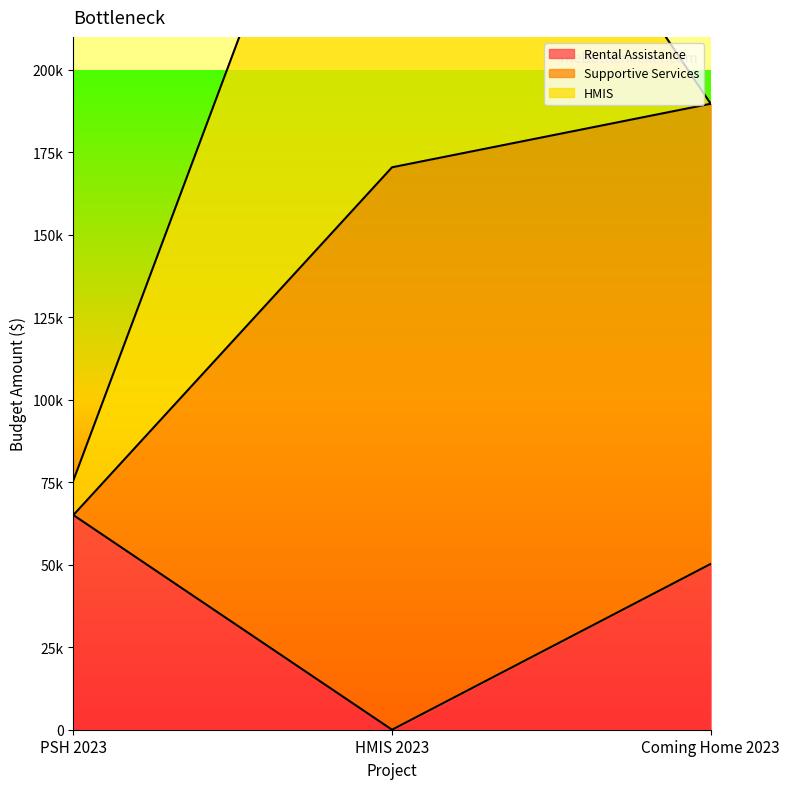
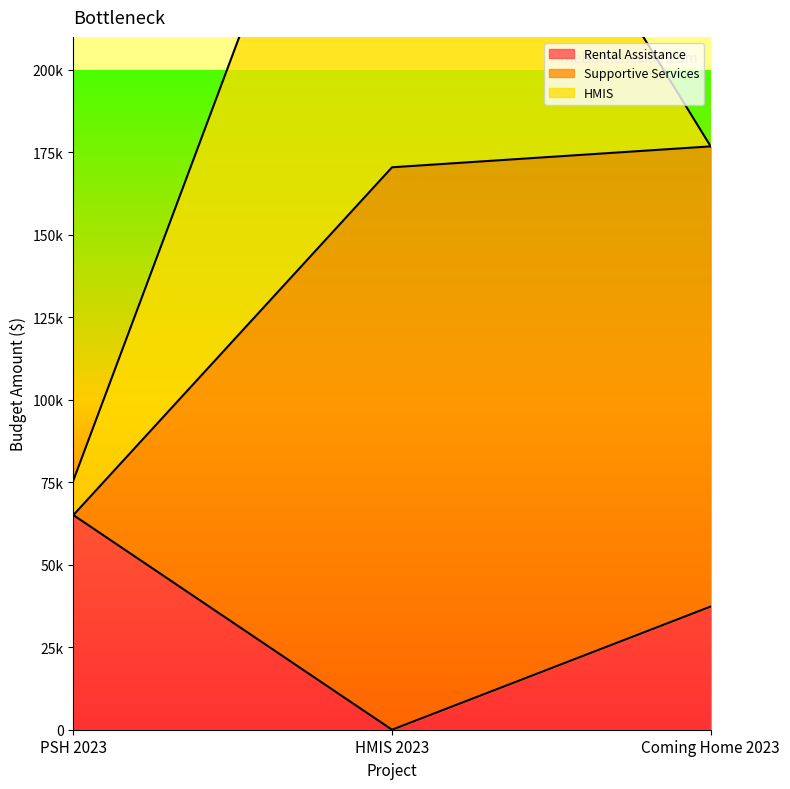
Rental Assistance, Coming Home 2023: 50000 -> 37000
